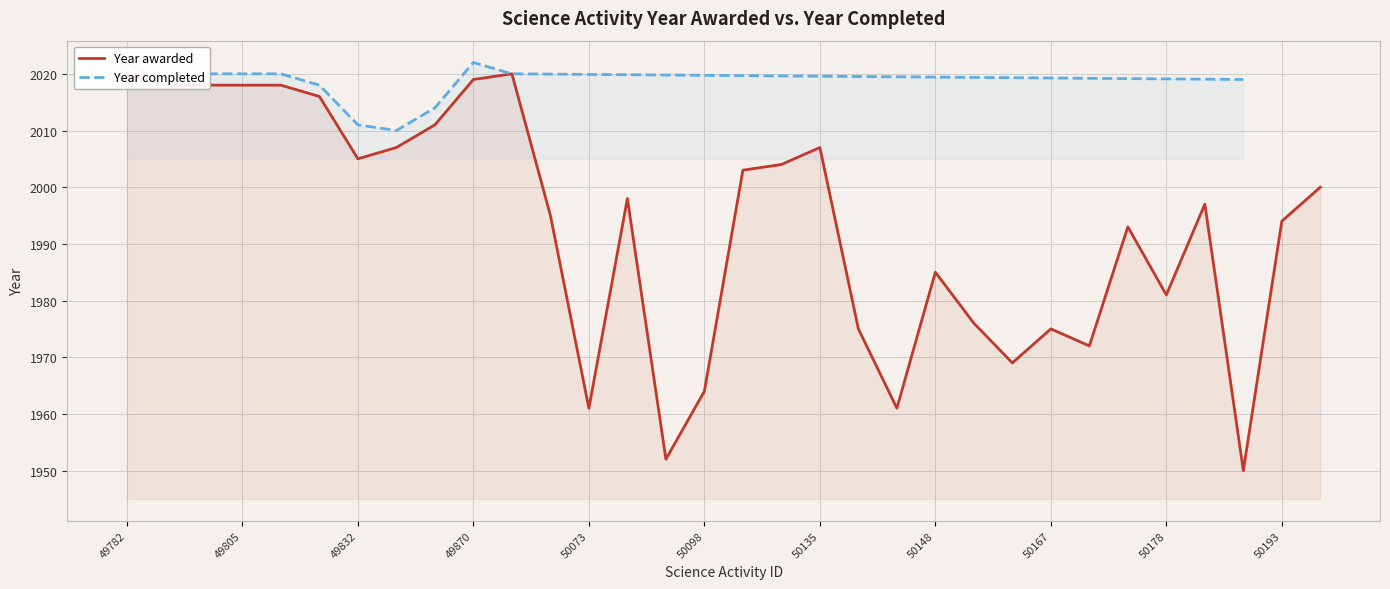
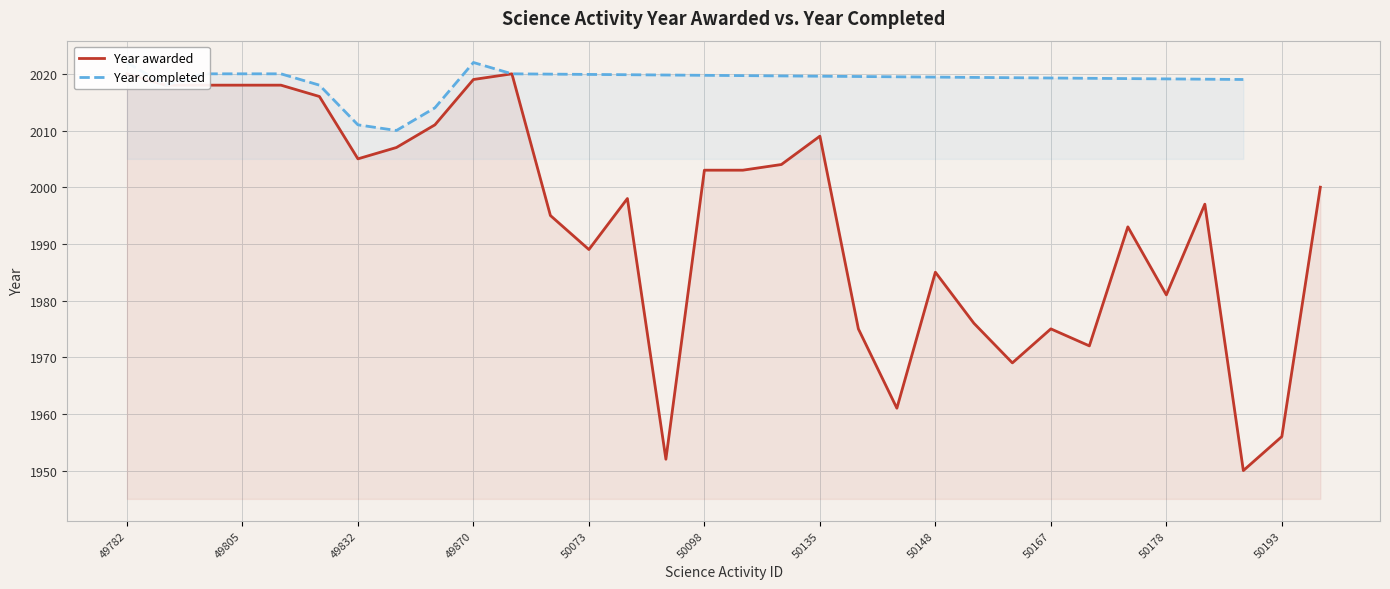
Year awarded, 50073: 1961 -> 1989
Year awarded, 50098: 1964 -> 2003
Year awarded, 50135: 2007 -> 2009
Year awarded, 50193: 1994 -> 1956
